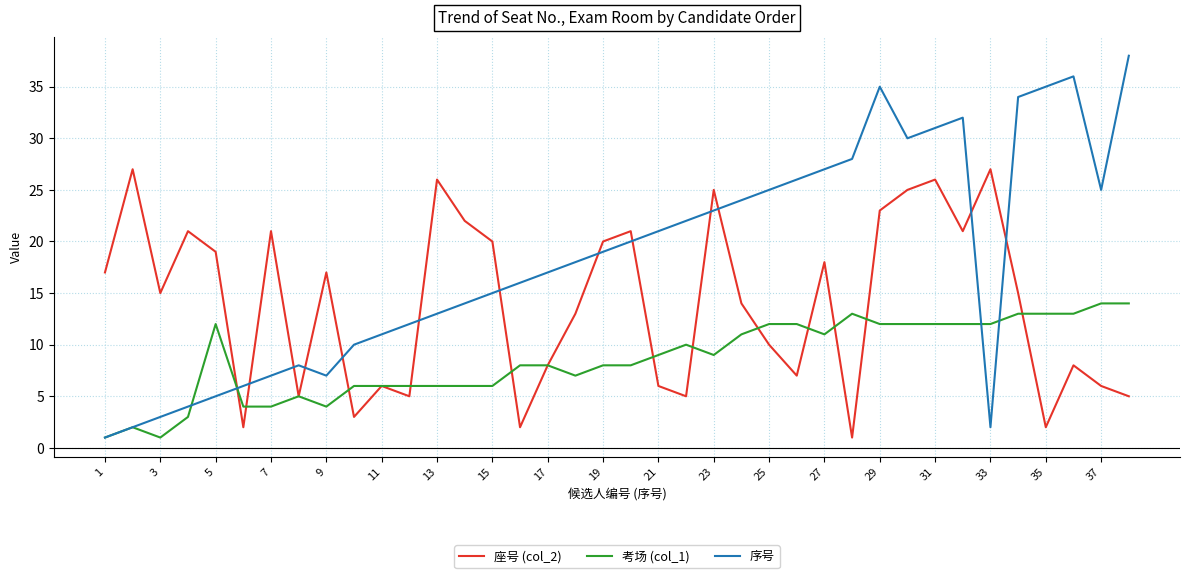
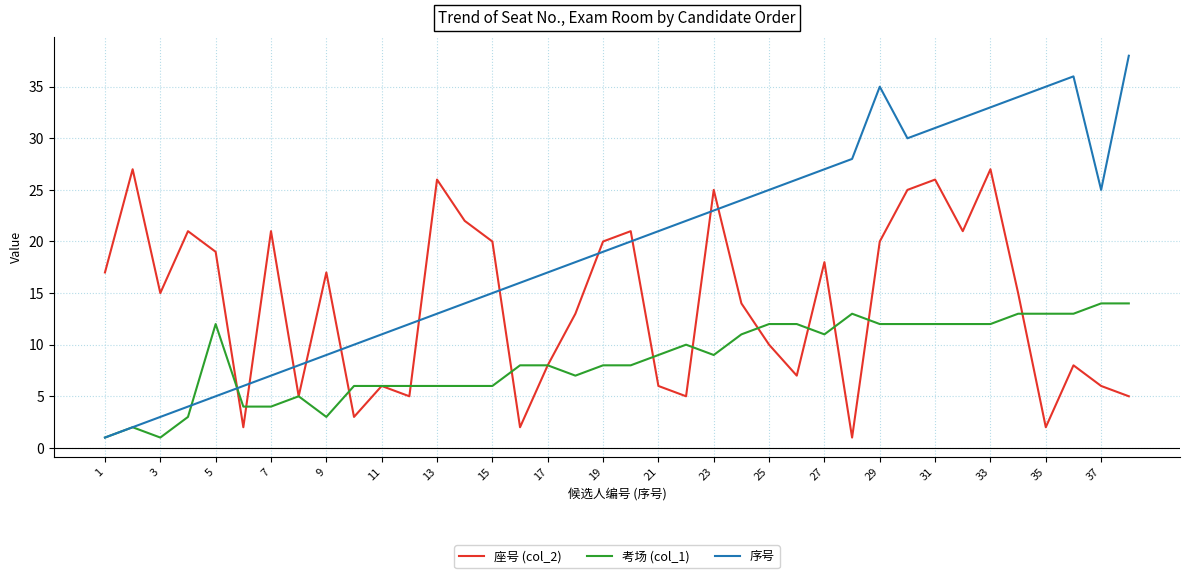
考场 (col_1), 9: 4 -> 3
序号, 9: 7 -> 9
座号 (col_2), 29: 23 -> 20
序号, 33: 2 -> 33
